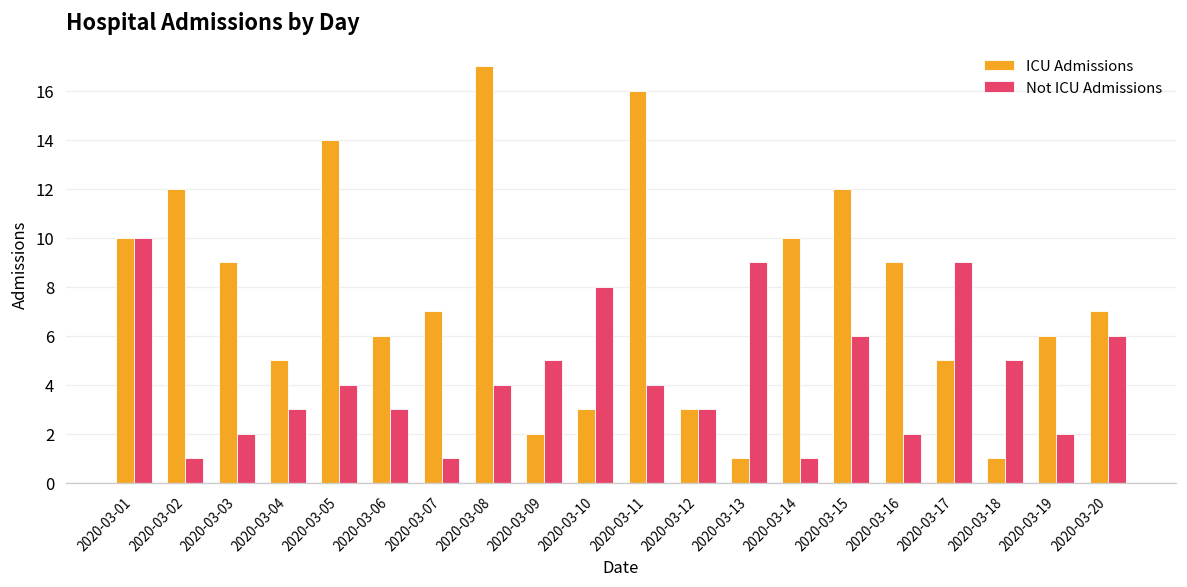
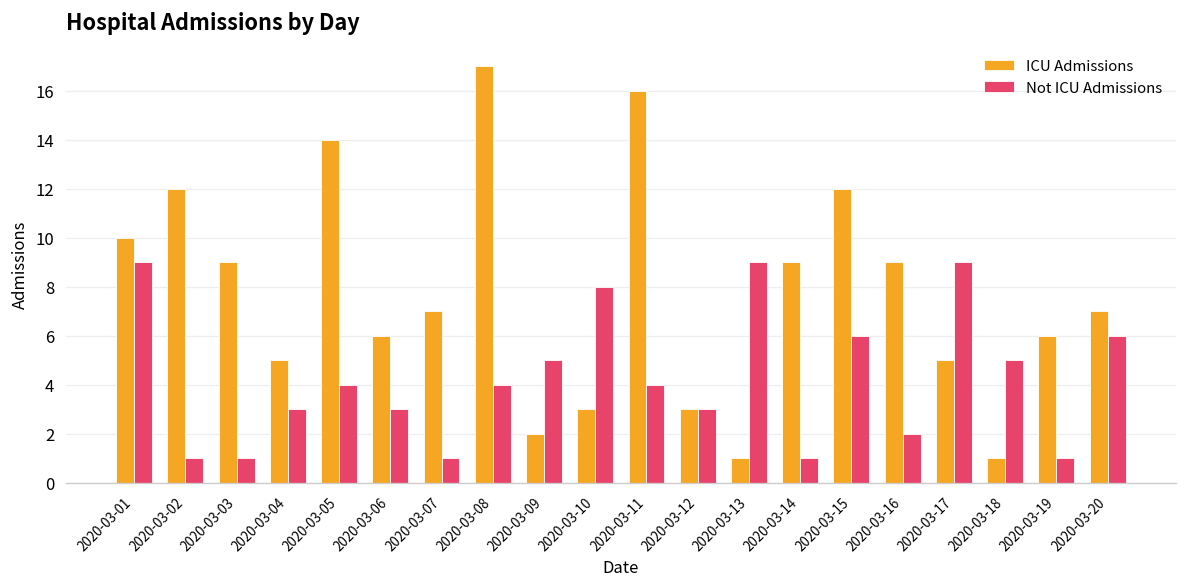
Not ICU Admissions, 2020-03-01: 10 -> 9
Not ICU Admissions, 2020-03-03: 2 -> 1
ICU Admissions, 2020-03-14: 10 -> 9
Not ICU Admissions, 2020-03-19: 2 -> 1
